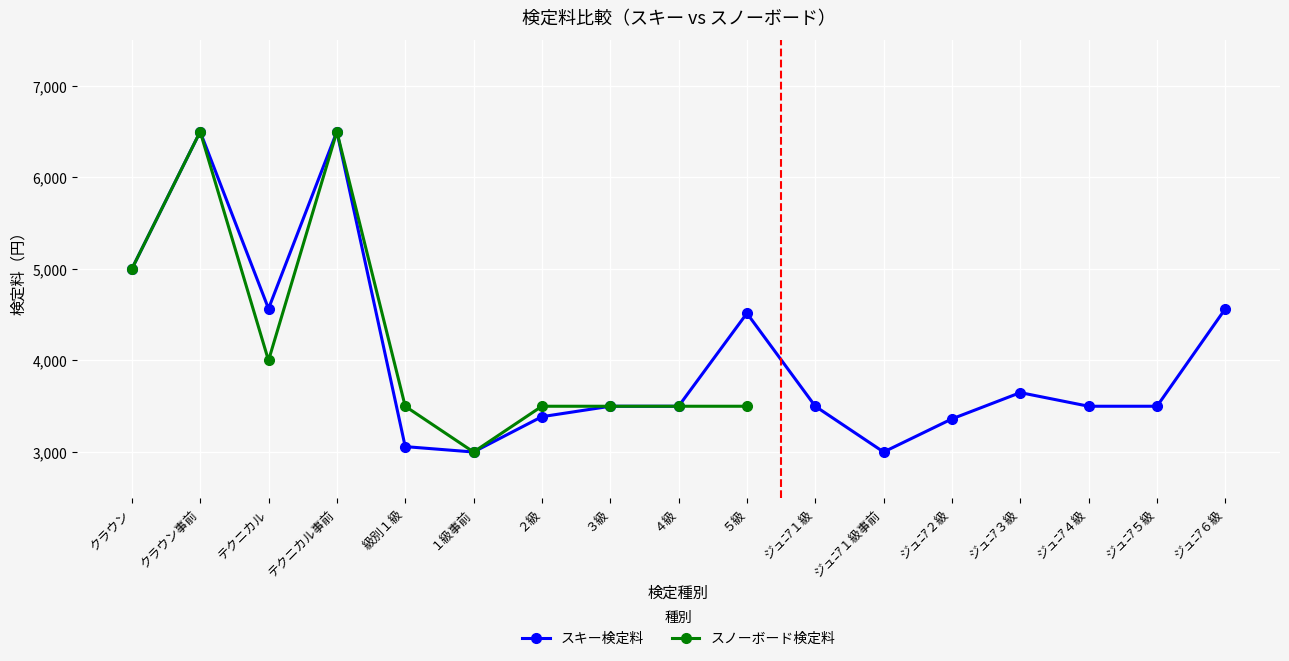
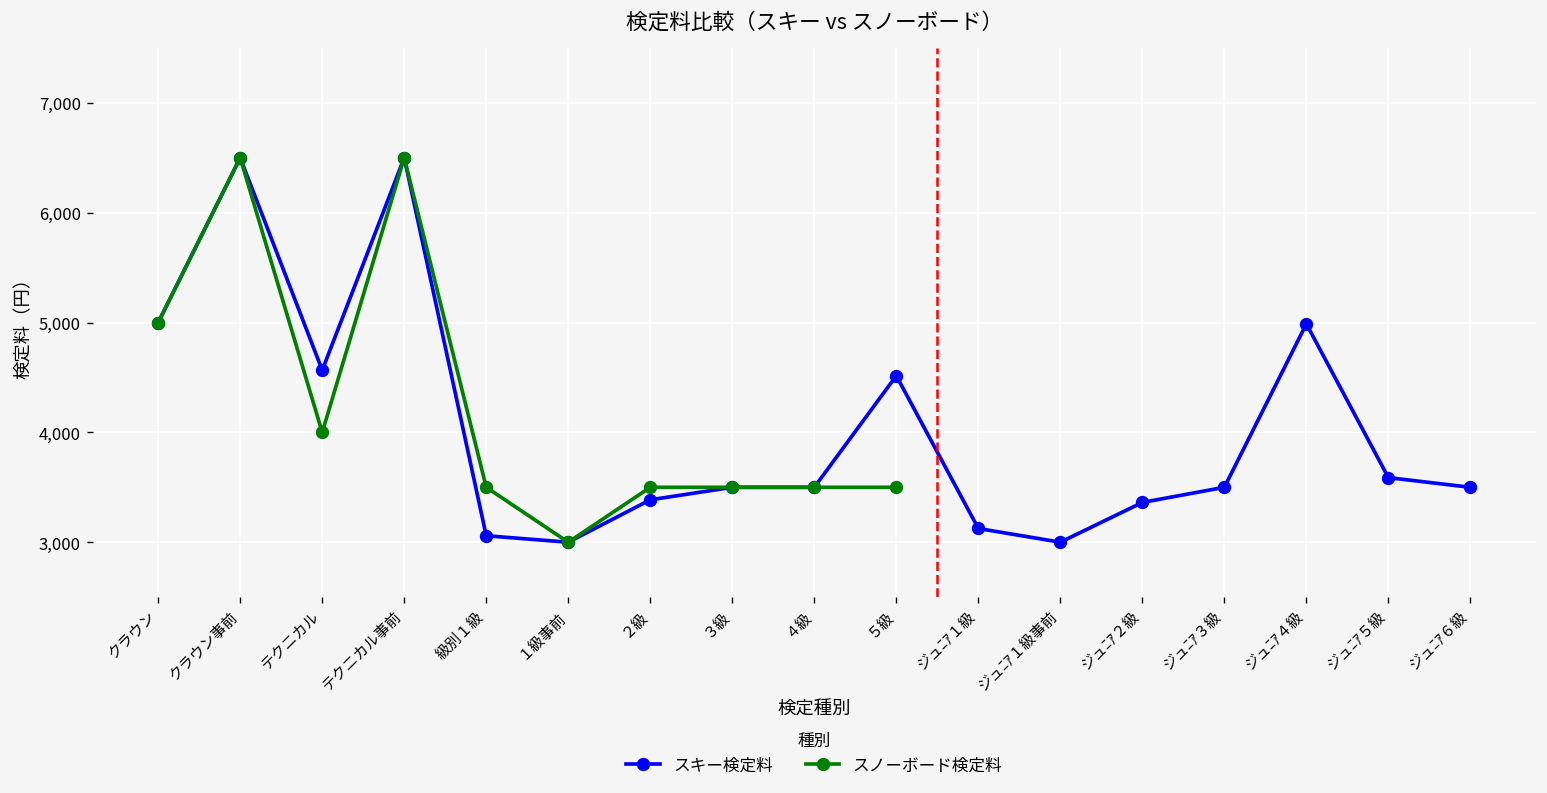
スキー検定料, ジュﾆｱ１級: 3,500 -> 3,100
スキー検定料, ジュﾆｱ３級: 3,600 -> 3,500
スキー検定料, ジュﾆｱ４級: 3,500 -> 5,000
スキー検定料, ジュﾆｱ５級: 3,500 -> 3,600
スキー検定料, ジュﾆｱ６級: 4,600 -> 3,500
